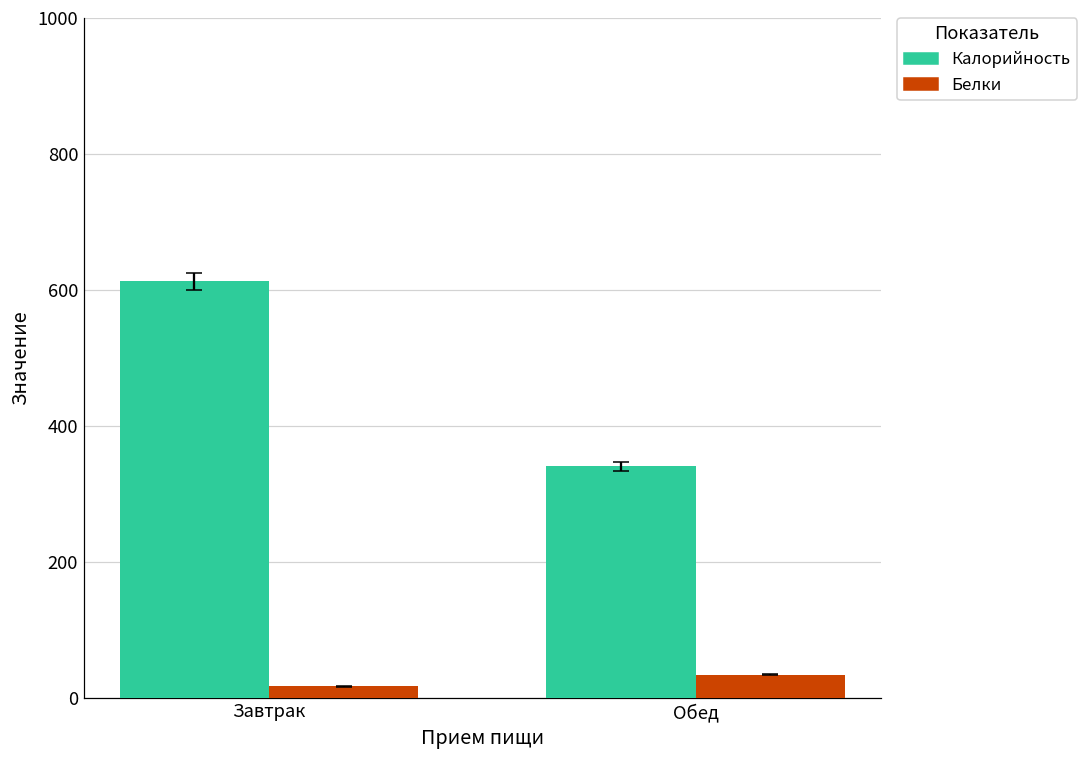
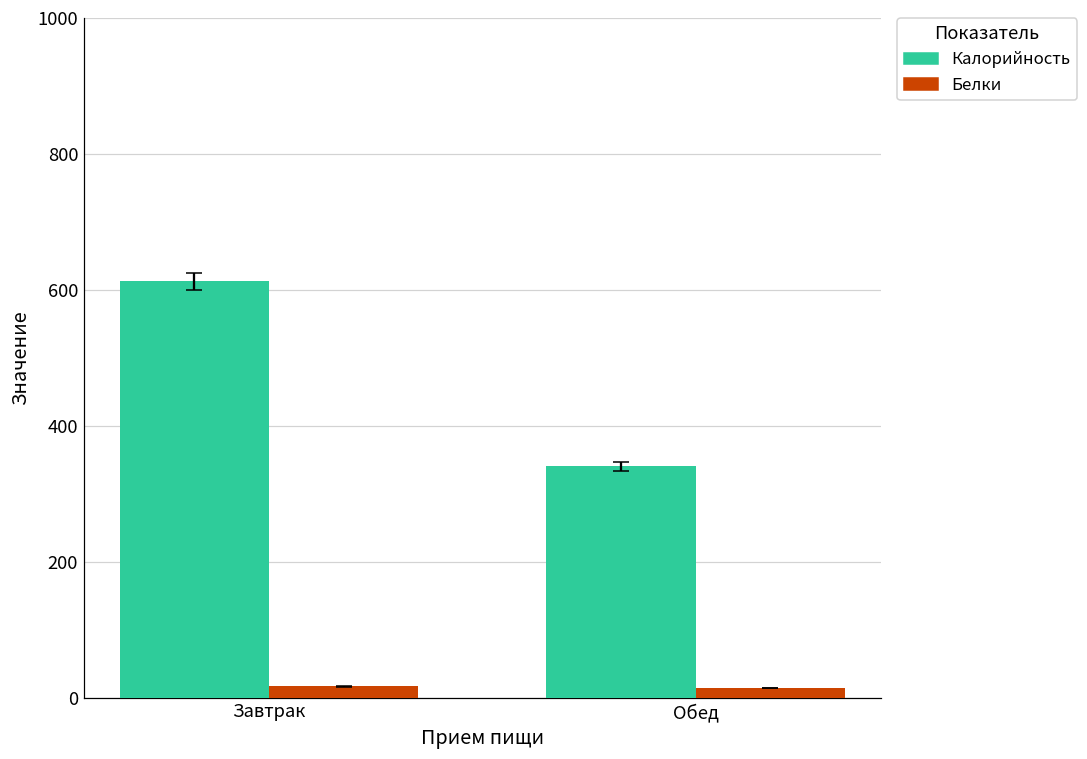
Белки, Обед: 30 -> 20
